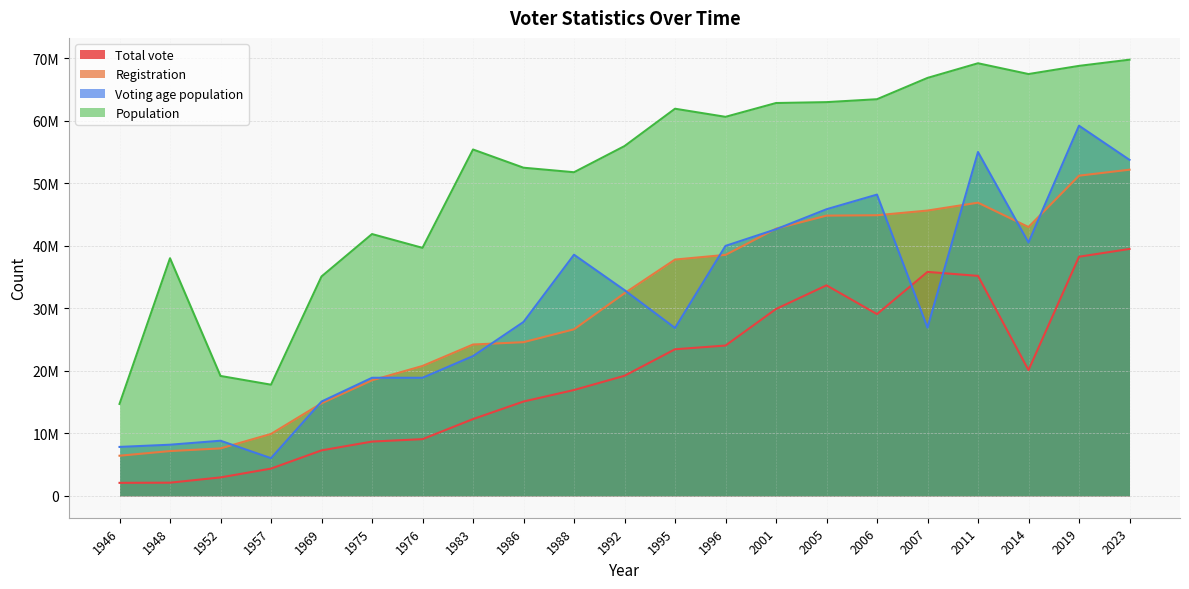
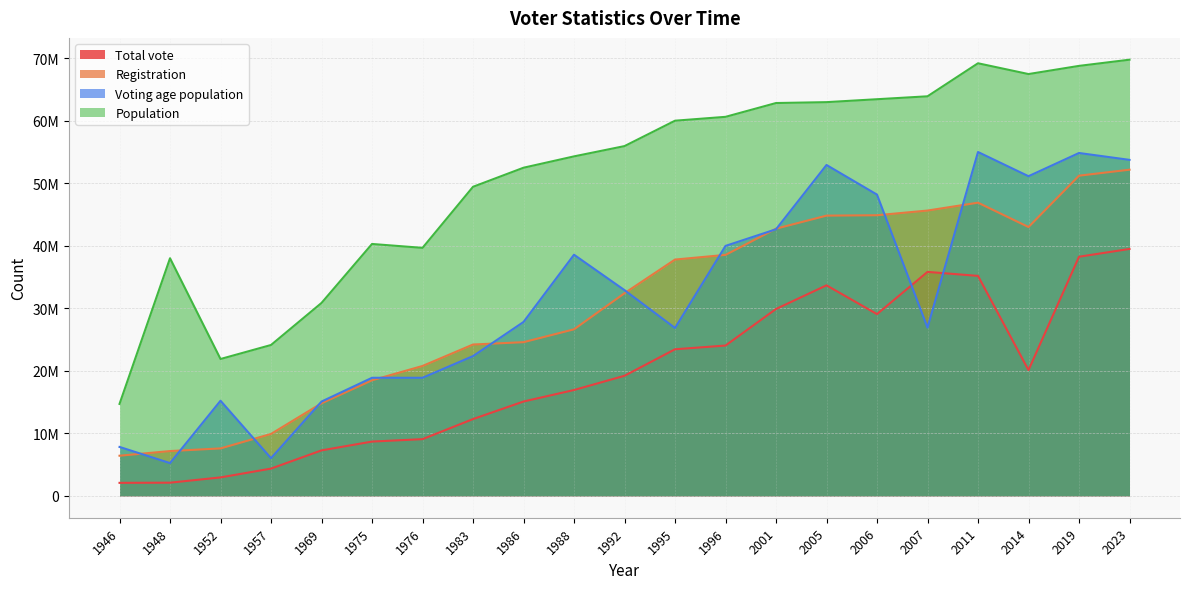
Voting age population, 1948: 8000000 -> 5000000
Voting age population, 1952: 9000000 -> 15000000
Population, 1952: 19000000 -> 22000000
Population, 1957: 18000000 -> 24000000
Population, 1969: 35000000 -> 31000000
Population, 1975: 42000000 -> 40000000
Population, 1983: 55000000 -> 49000000
Population, 1988: 52000000 -> 54000000
Population, 1995: 62000000 -> 60000000
Voting age population, 2005: 46000000 -> 53000000
Population, 2007: 67000000 -> 64000000
Voting age population, 2014: 41000000 -> 51000000
Voting age population, 2019: 59000000 -> 55000000
